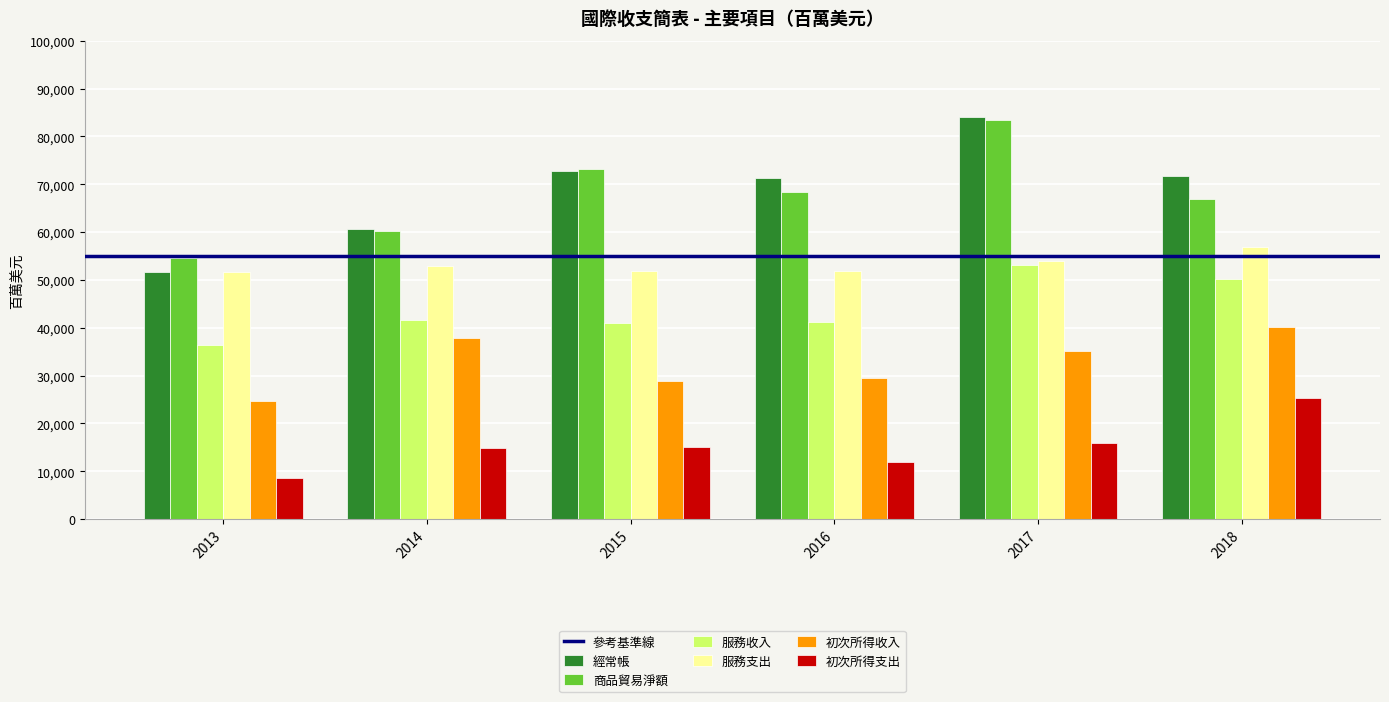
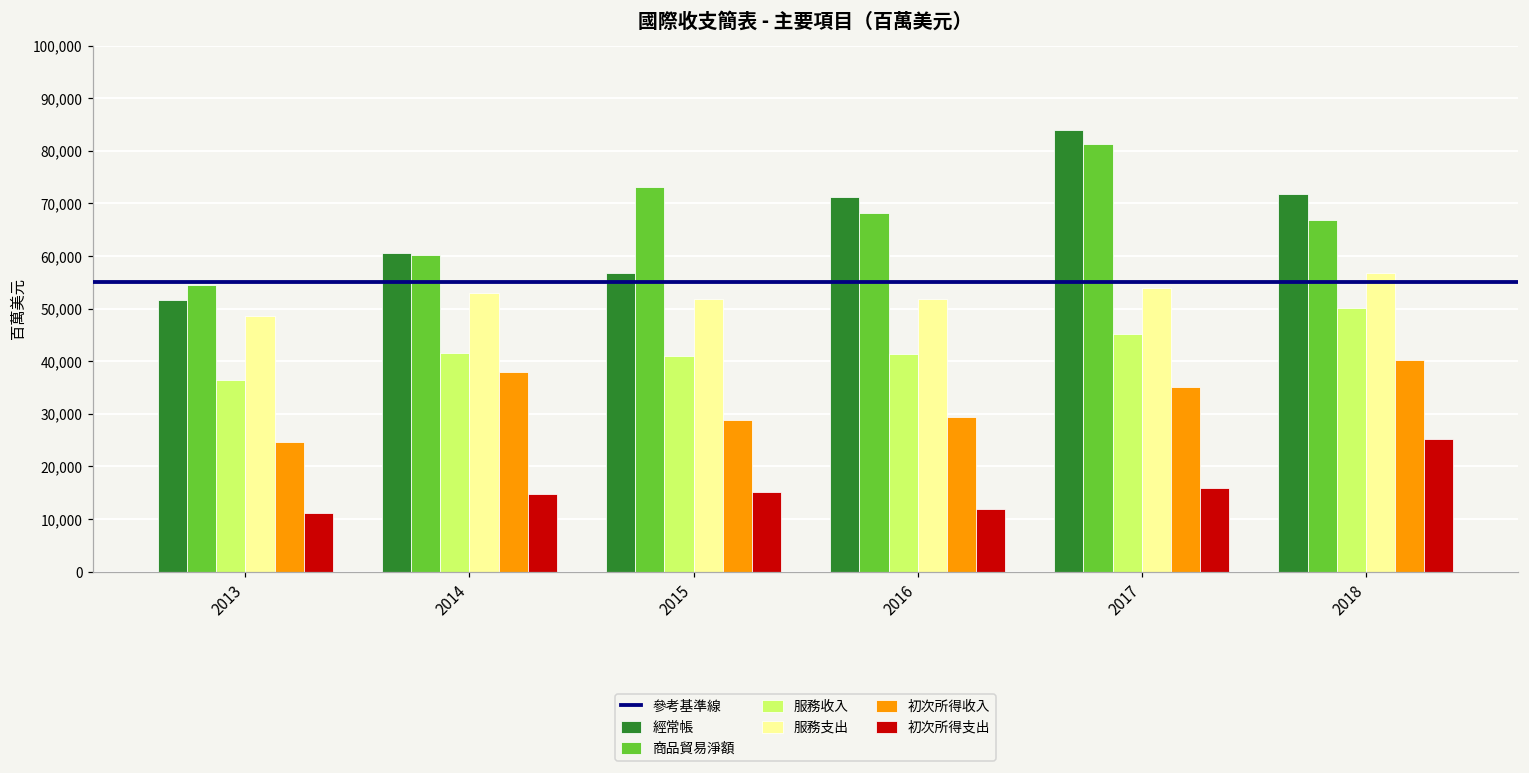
服務支出, 2013: 52,000 -> 49,000
初次所得支出, 2013: 9,000 -> 11,000
經常帳, 2015: 73,000 -> 57,000
商品貿易淨額, 2017: 83,000 -> 81,000
服務收入, 2017: 53,000 -> 45,000
